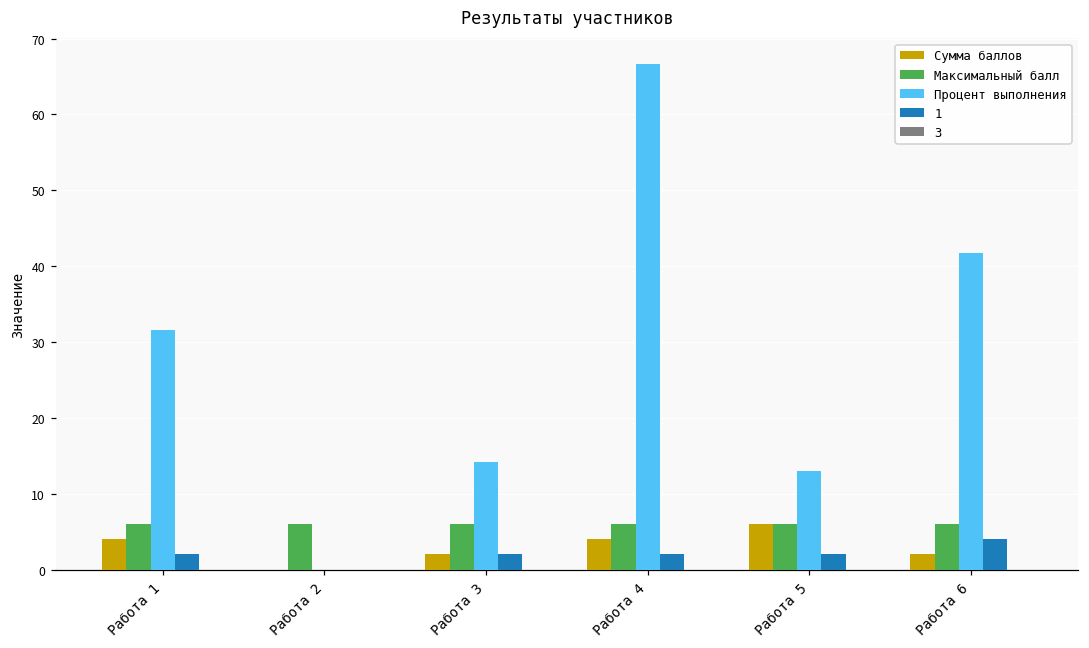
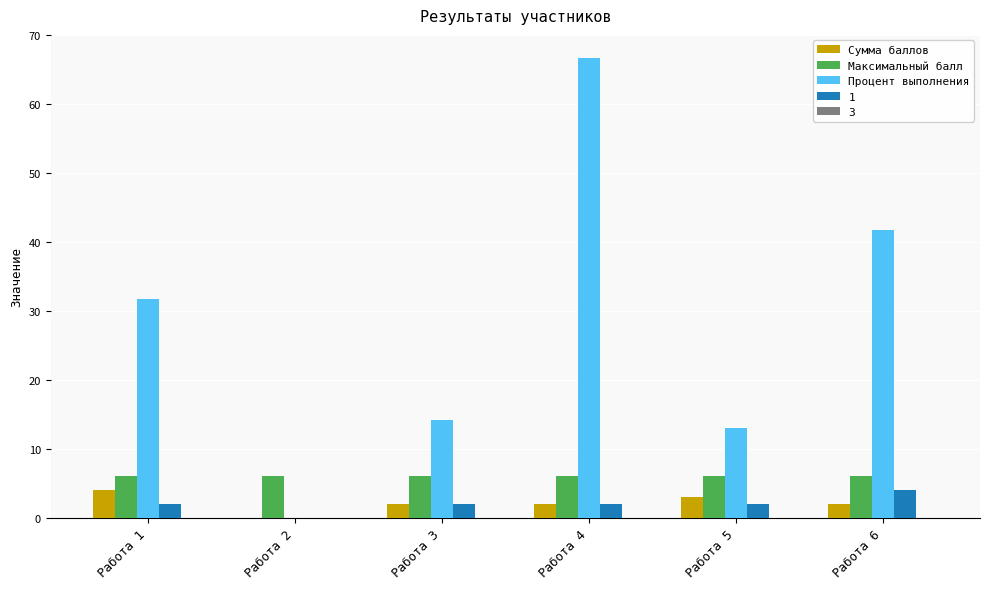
Сумма баллов, Работа 4: 4 -> 2
Сумма баллов, Работа 5: 6 -> 3
